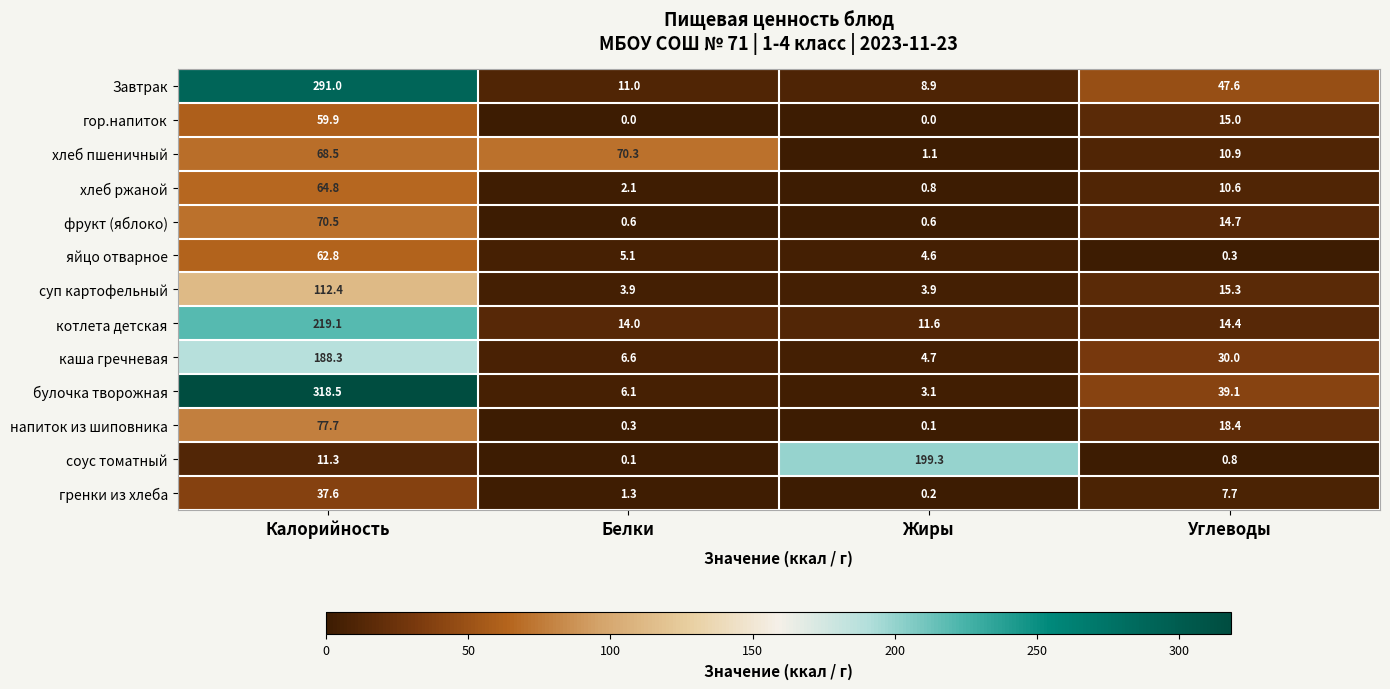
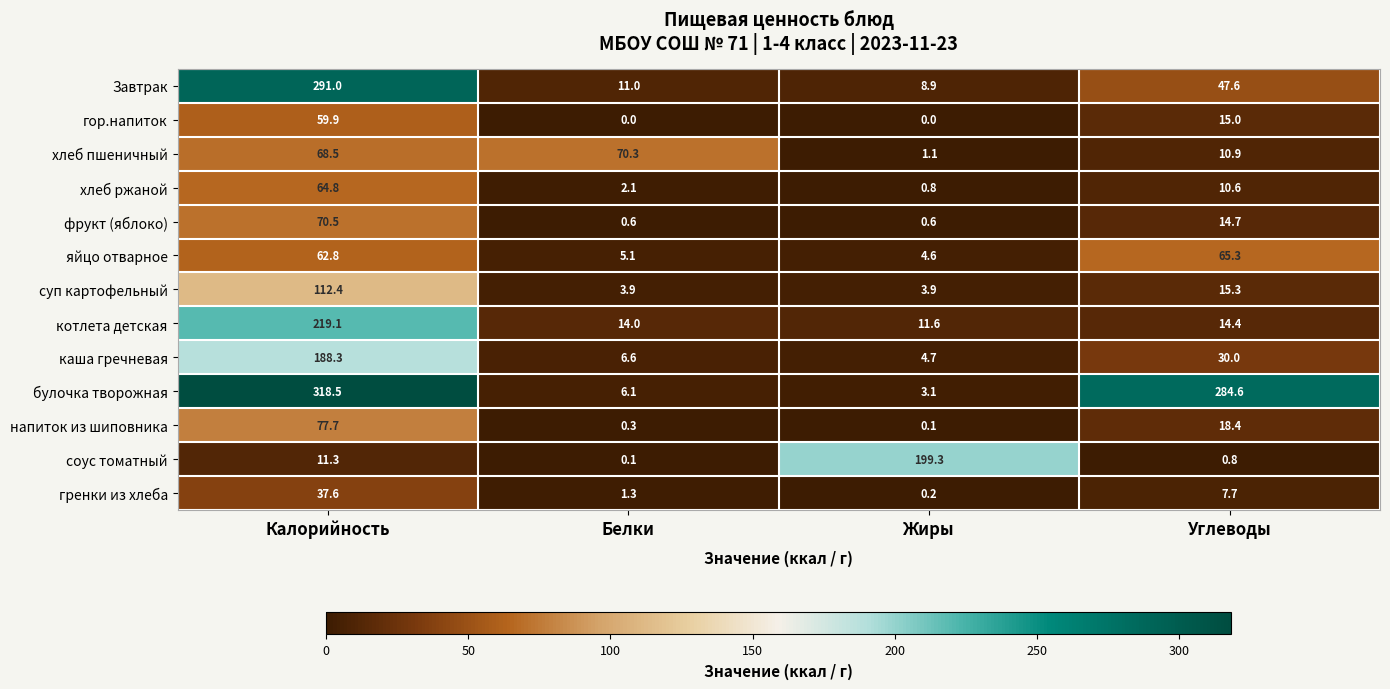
яйцо отварное, Углеводы: 0.3 -> 65.3
булочка творожная, Углеводы: 39.1 -> 284.6
